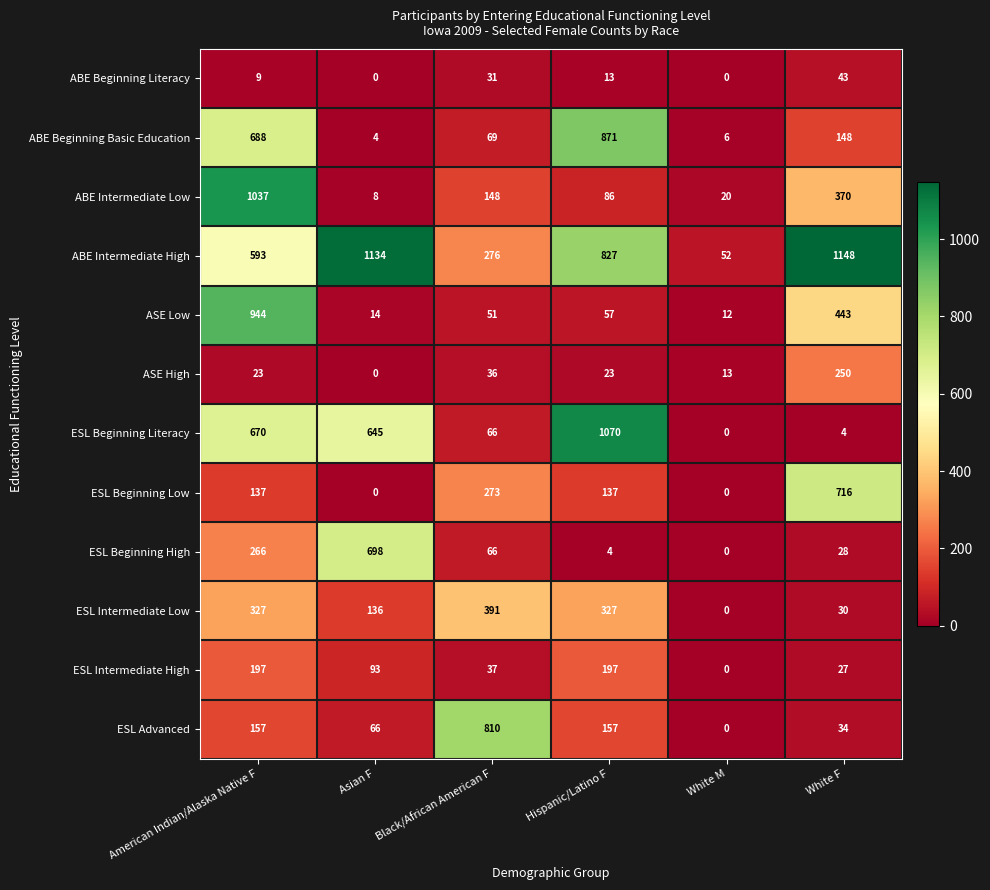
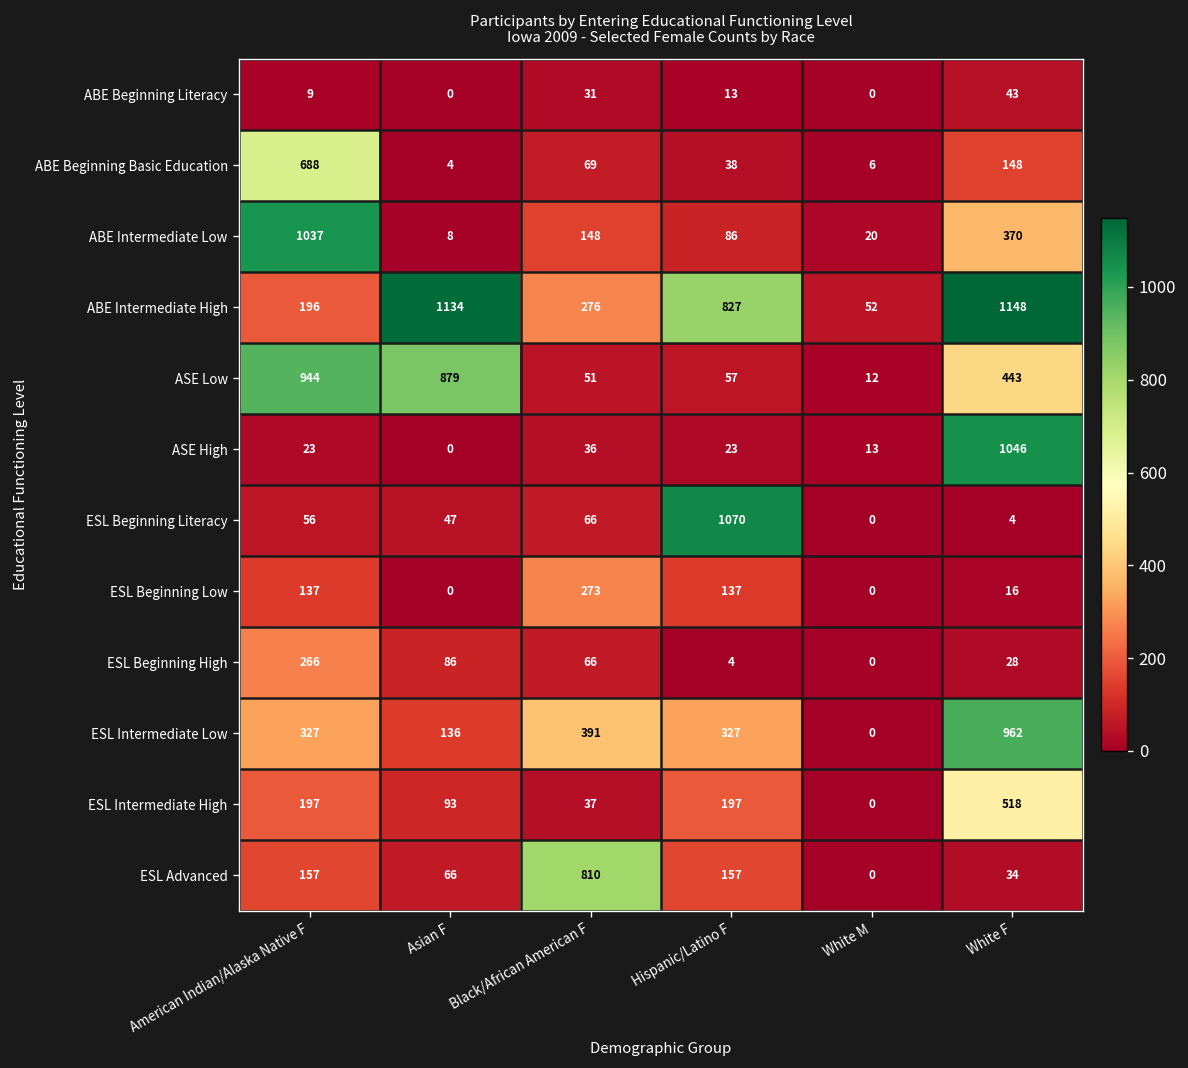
ABE Beginning Basic Education, Hispanic/Latino F: 871 -> 38
ABE Intermediate High, American Indian/Alaska Native F: 593 -> 196
ASE Low, Asian F: 14 -> 879
ASE High, White F: 250 -> 1046
ESL Beginning Literacy, American Indian/Alaska Native F: 670 -> 56
ESL Beginning Literacy, Asian F: 645 -> 47
ESL Beginning Low, White F: 716 -> 16
ESL Beginning High, Asian F: 698 -> 86
ESL Intermediate Low, White F: 30 -> 962
ESL Intermediate High, White F: 27 -> 518
